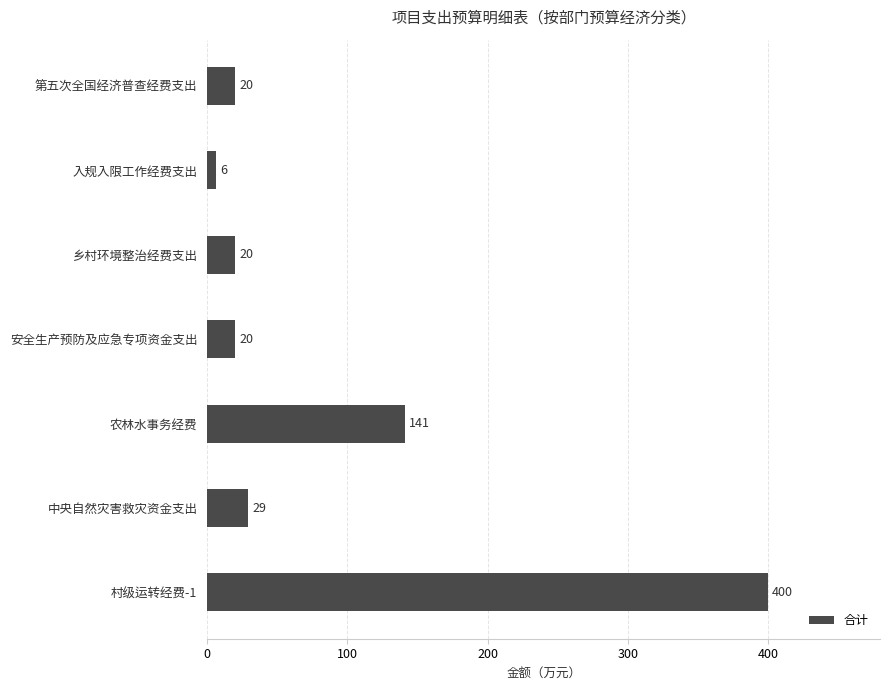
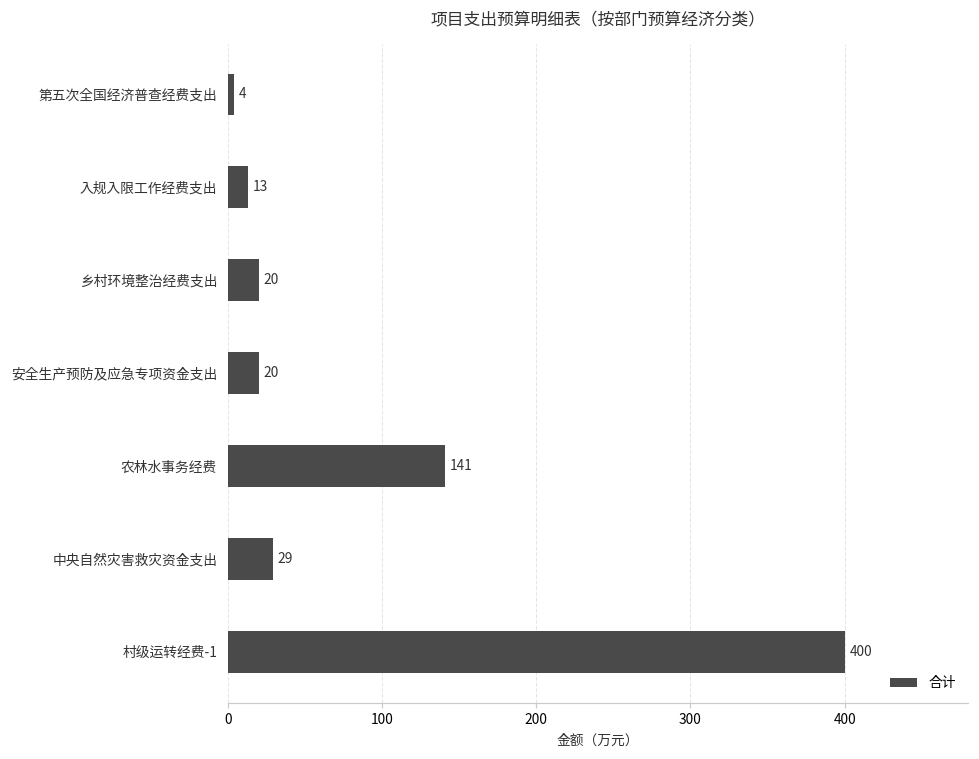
第五次全国经济普查经费支出: 20 -> 4
入规入限工作经费支出: 6 -> 13
